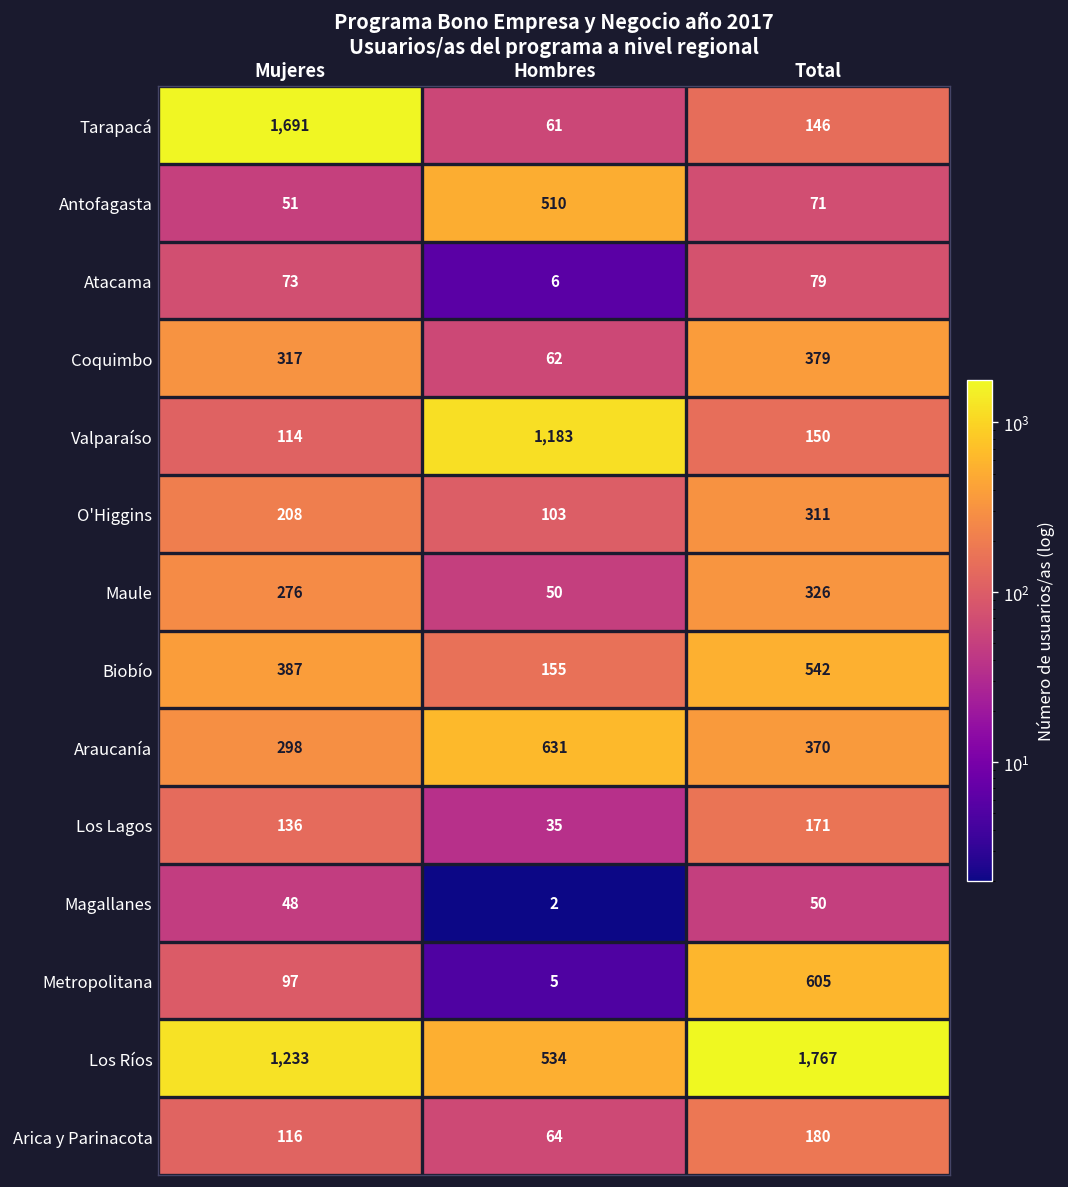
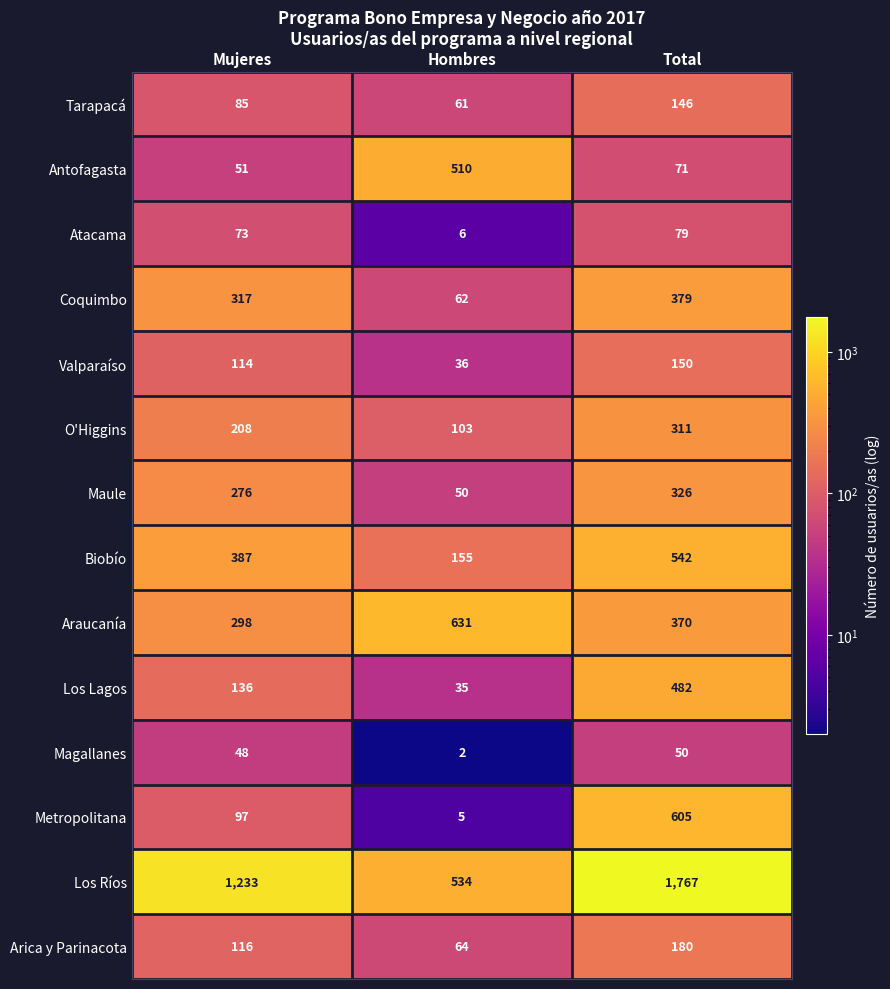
Tarapacá, Mujeres: 1,691 -> 85
Valparaíso, Hombres: 1,183 -> 36
Los Lagos, Total: 171 -> 482
